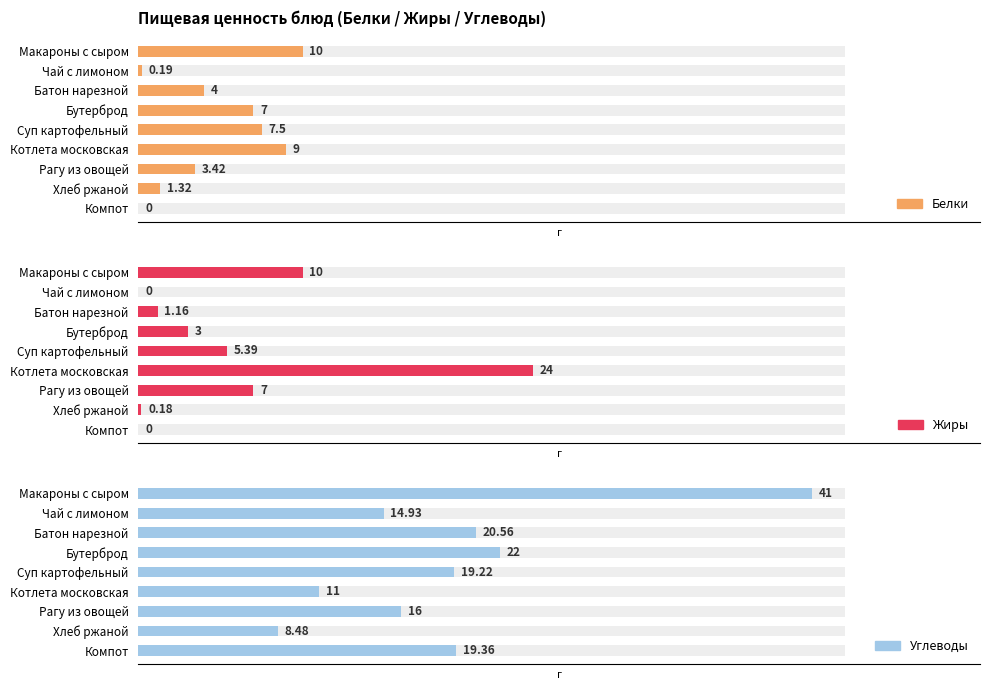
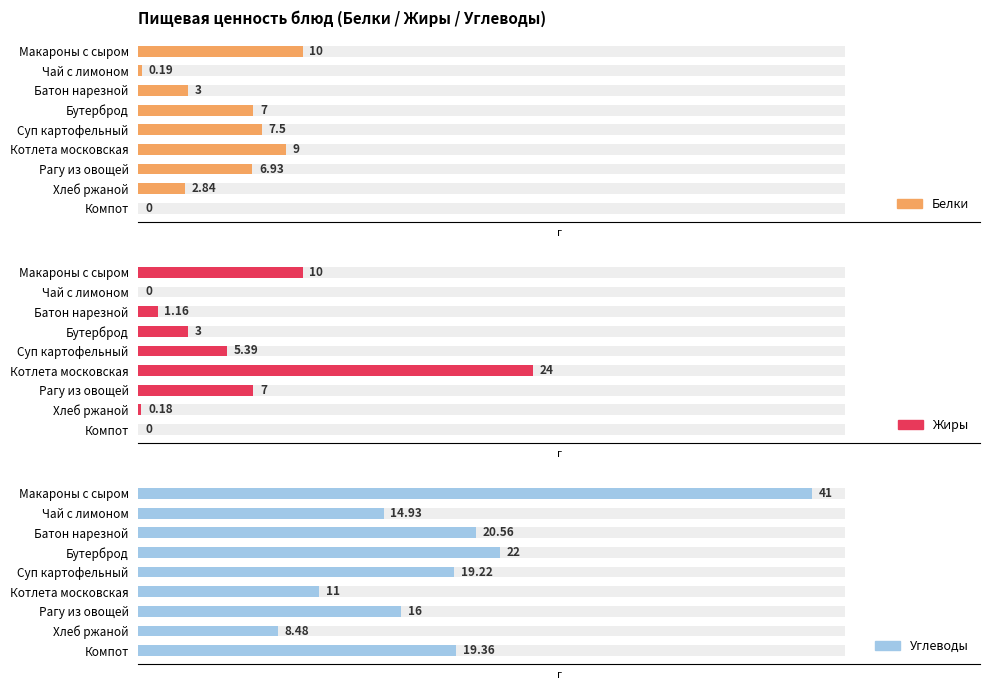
Пищевая ценность блюд (Белки / Жиры / Углеводы), Белки, Батон нарезной: 4 -> 3
Пищевая ценность блюд (Белки / Жиры / Углеводы), Белки, Рагу из овощей: 3.42 -> 6.93
Пищевая ценность блюд (Белки / Жиры / Углеводы), Белки, Хлеб ржаной: 1.32 -> 2.84
